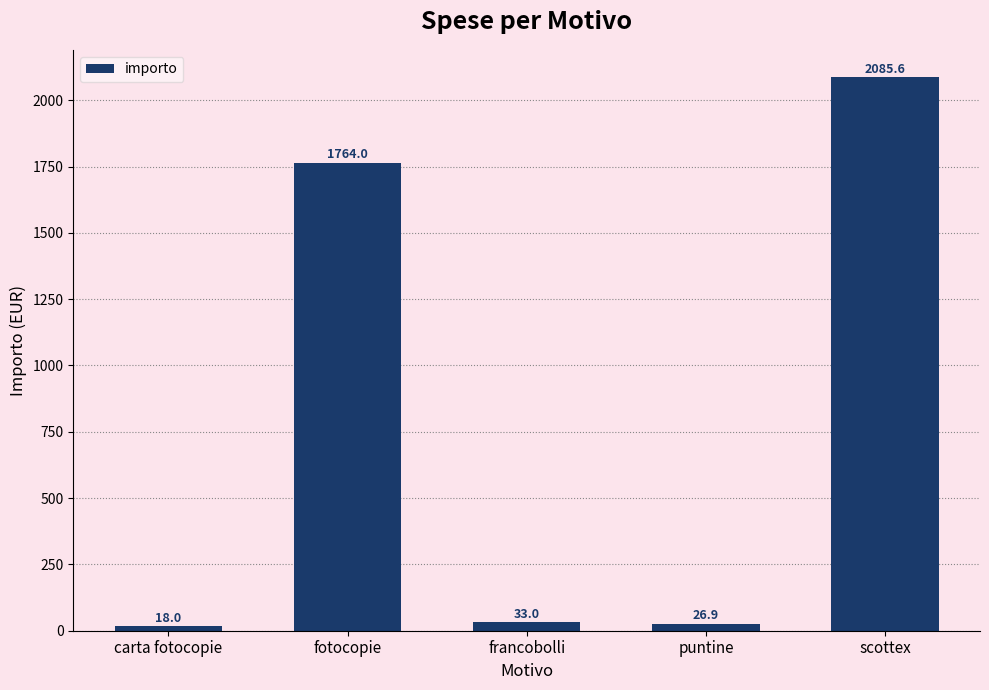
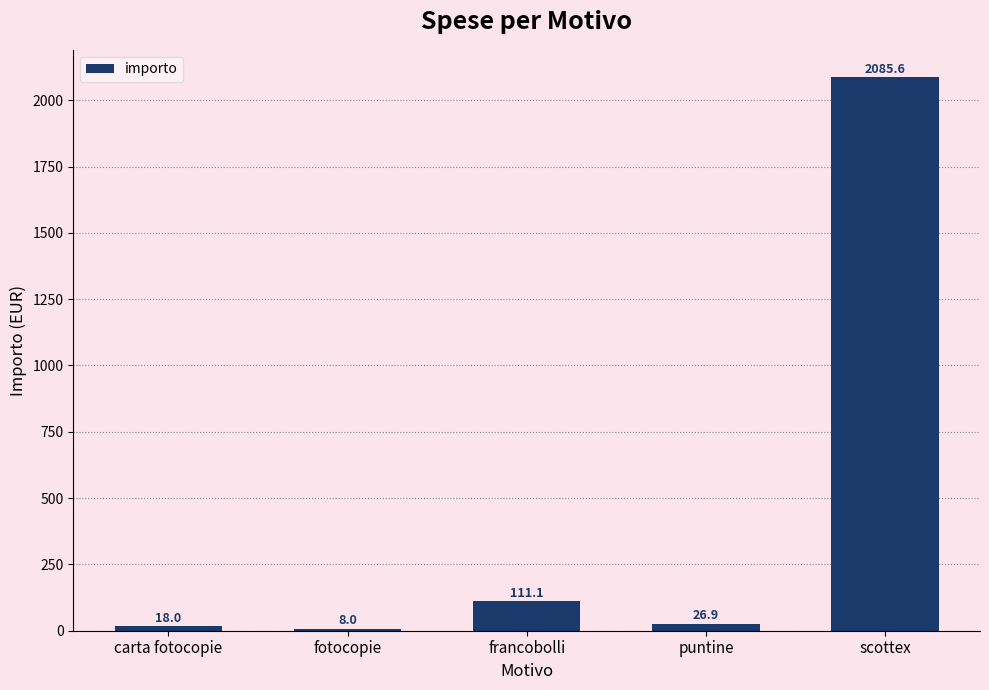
fotocopie: 1764.0 -> 8.0
francobolli: 33.0 -> 111.1
